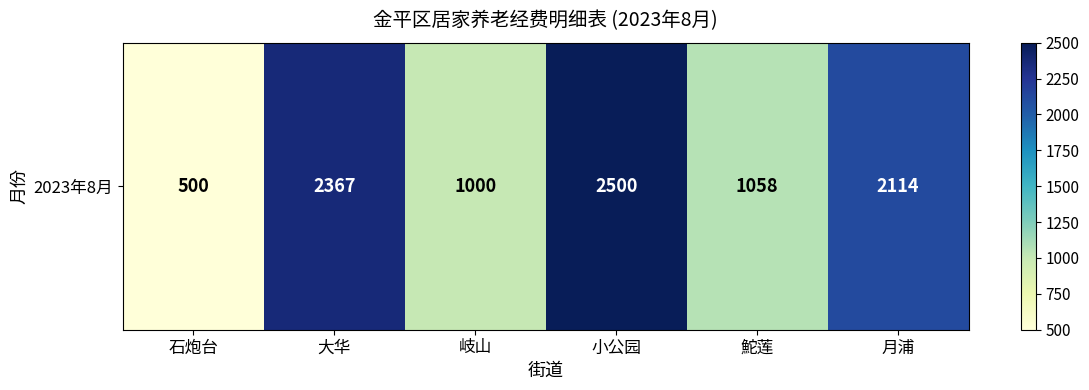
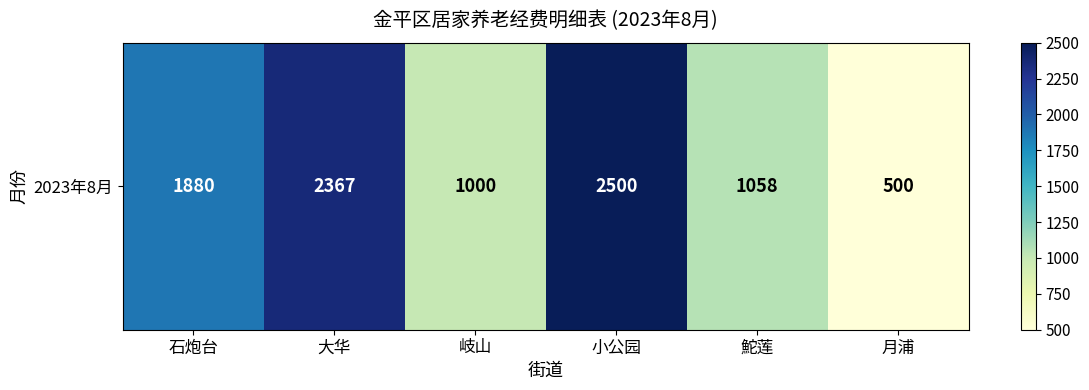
2023年8月, 石炮台: 500 -> 1880
2023年8月, 月浦: 2114 -> 500
